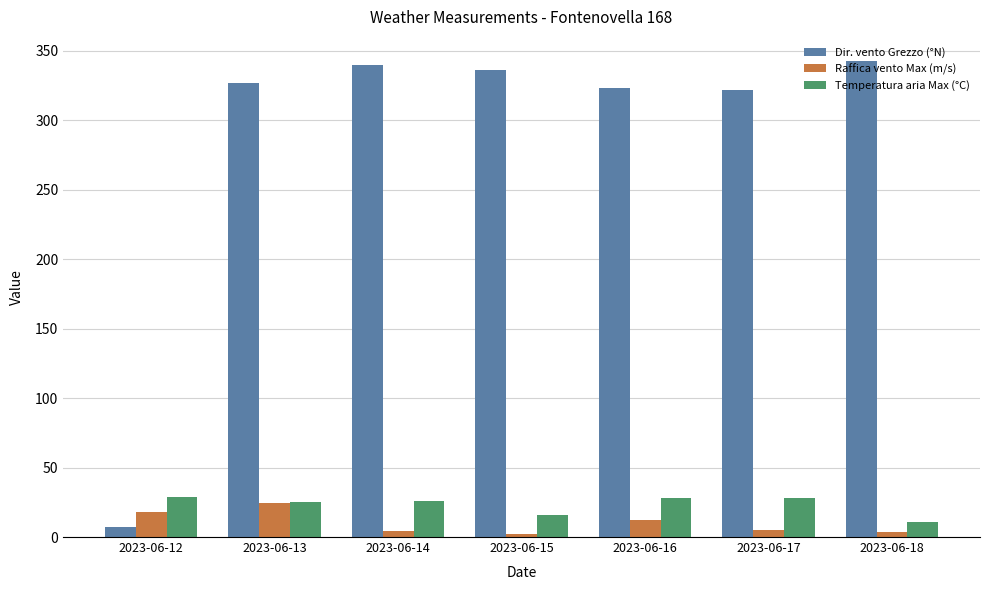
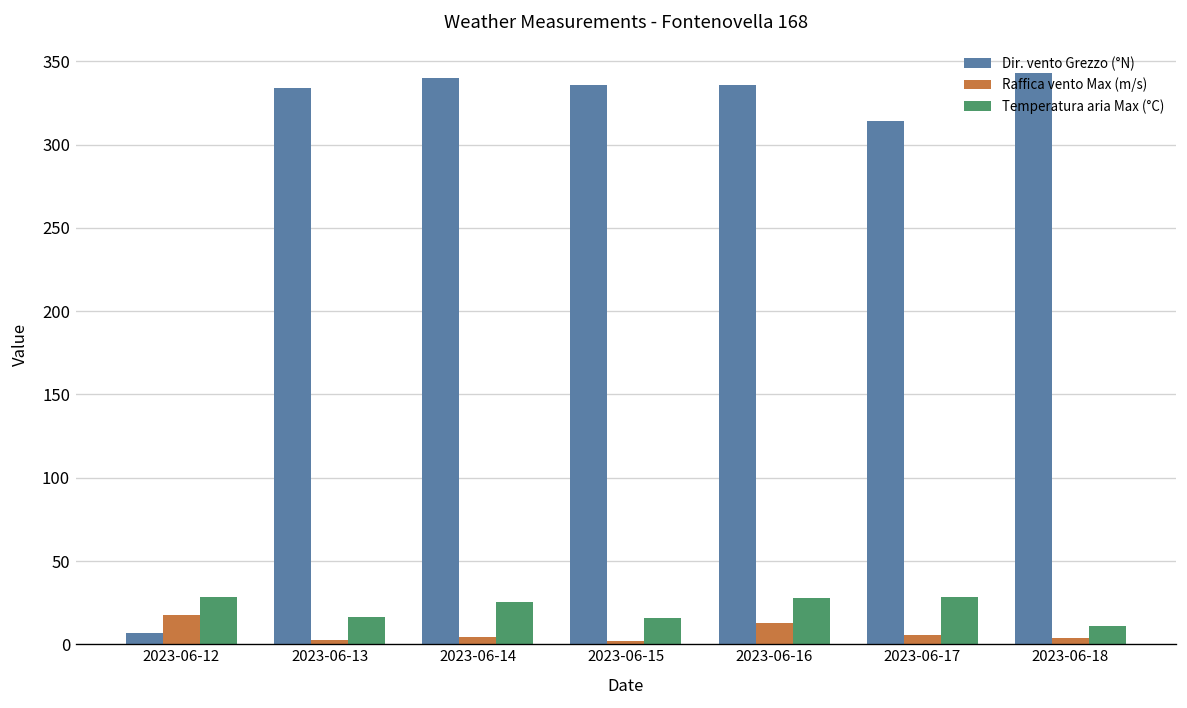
Dir. vento Grezzo (°N), 2023-06-13: 327 -> 334
Raffica vento Max (m/s), 2023-06-13: 25 -> 3
Temperatura aria Max (°C), 2023-06-13: 25 -> 17
Dir. vento Grezzo (°N), 2023-06-16: 323 -> 336
Dir. vento Grezzo (°N), 2023-06-17: 322 -> 314
